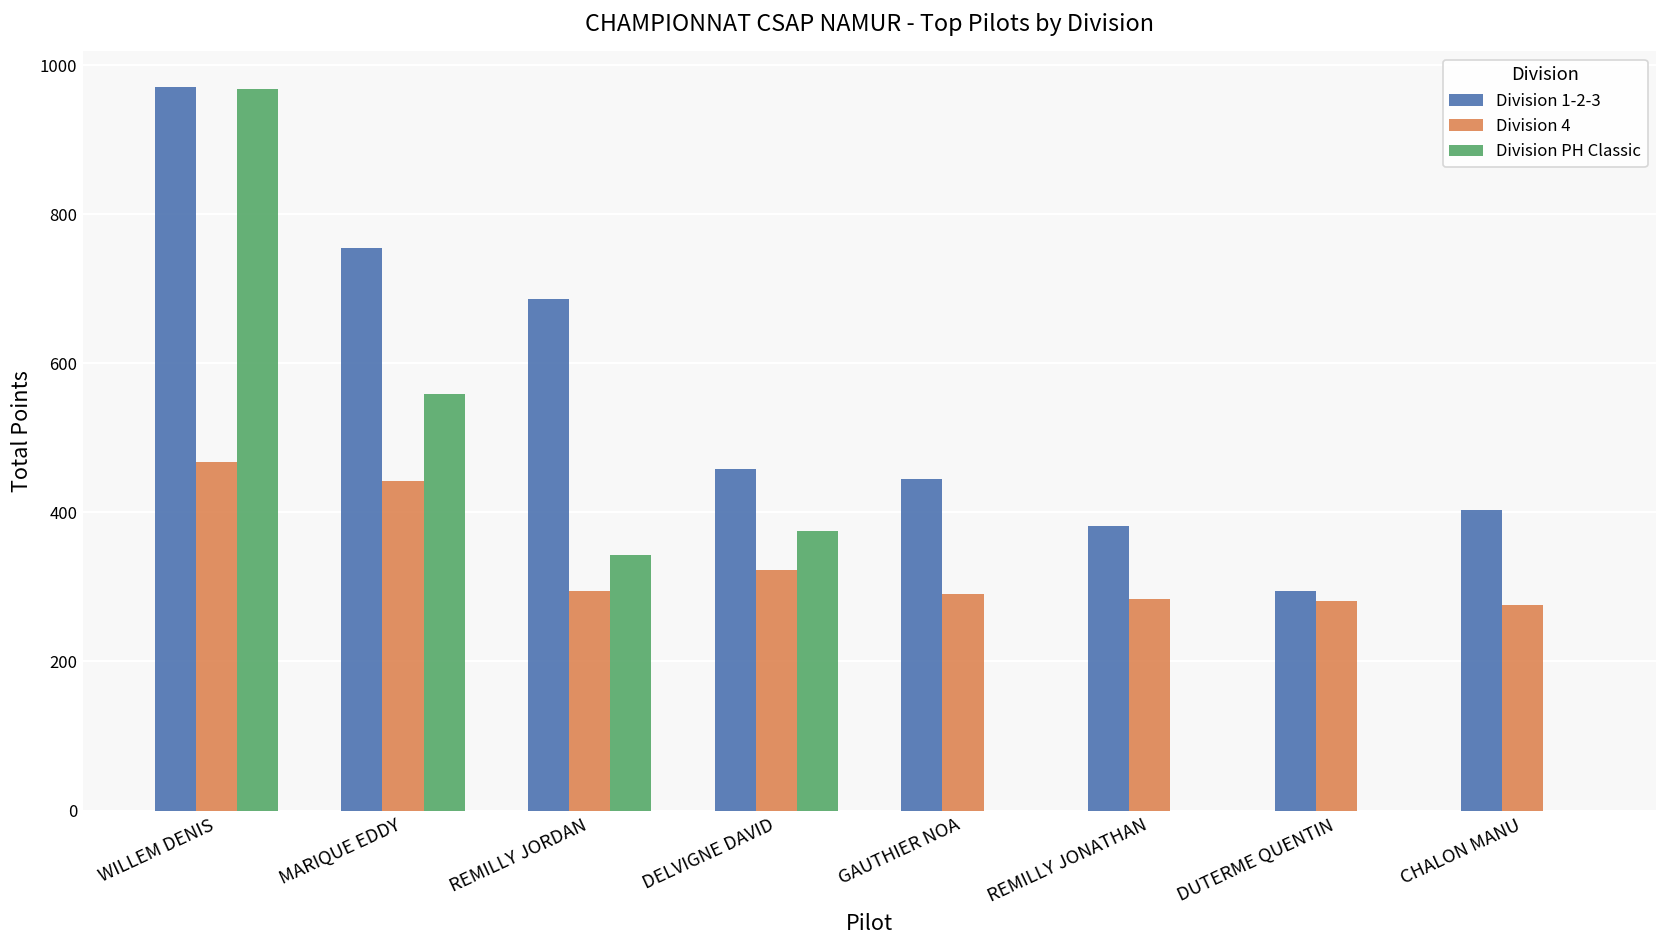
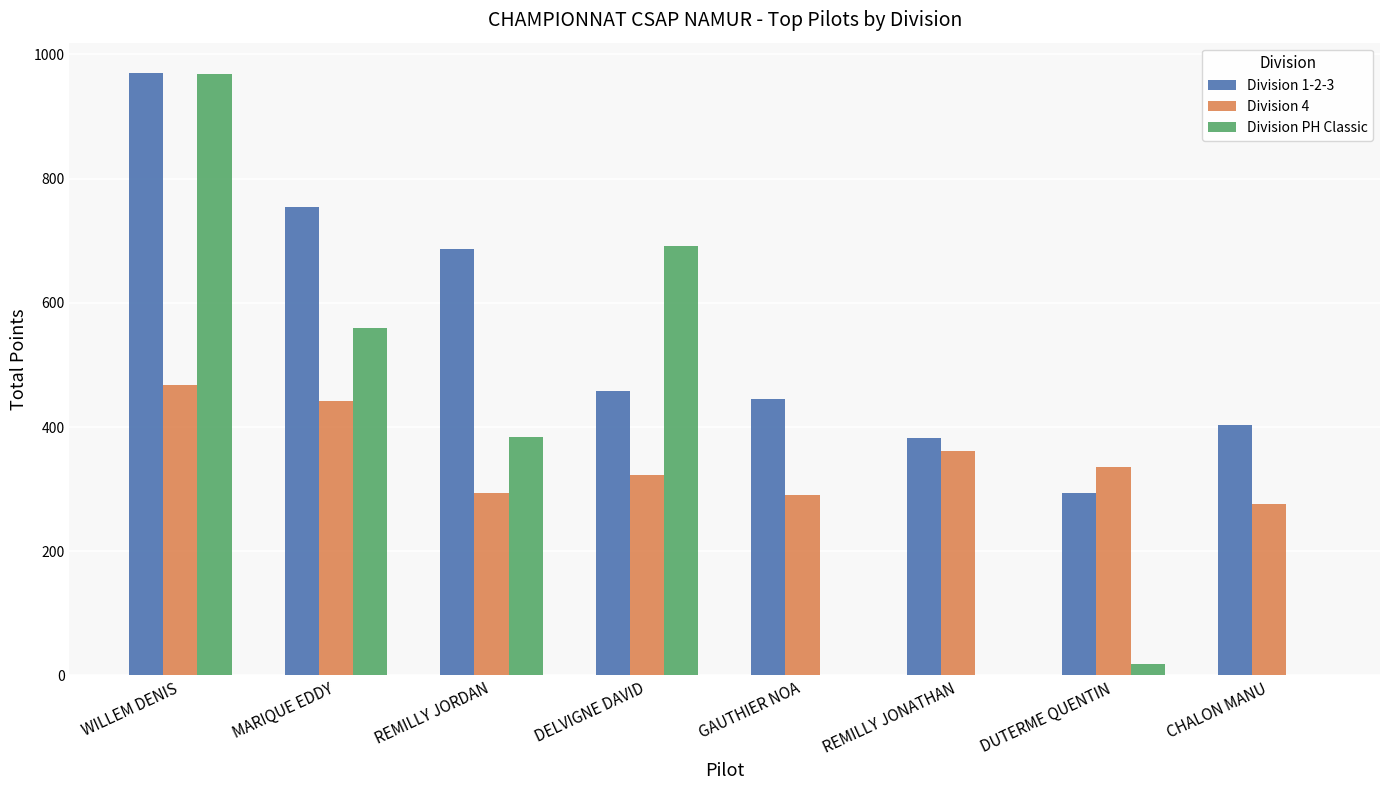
Division PH Classic, REMILLY JORDAN: 340 -> 380
Division PH Classic, DELVIGNE DAVID: 380 -> 690
Division 4, REMILLY JONATHAN: 280 -> 360
Division 4, DUTERME QUENTIN: 280 -> 340
Division PH Classic, DUTERME QUENTIN: 0 -> 20
